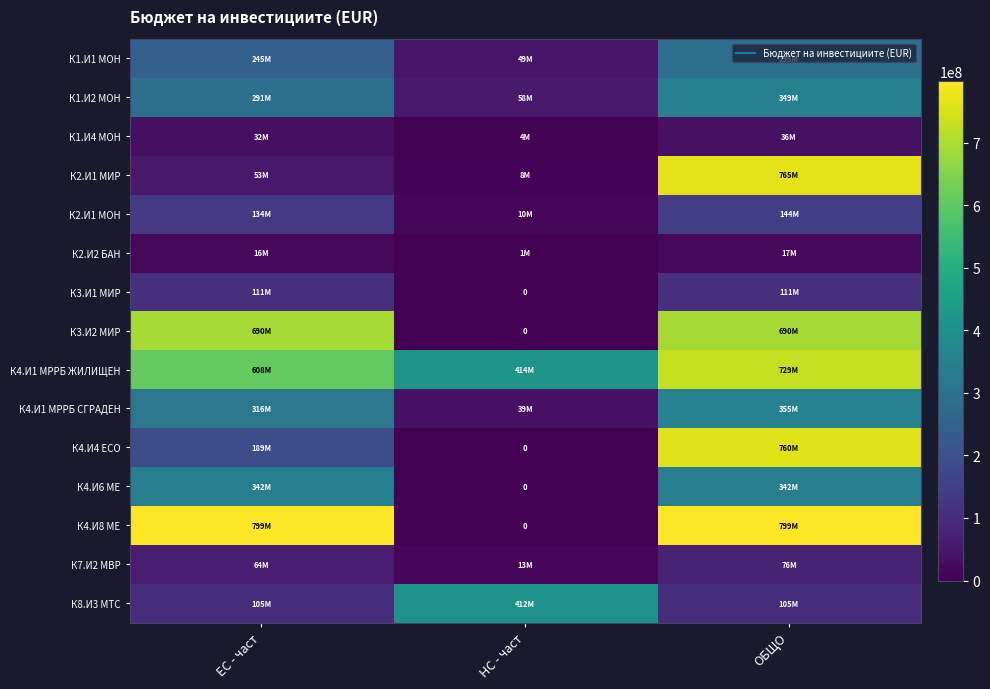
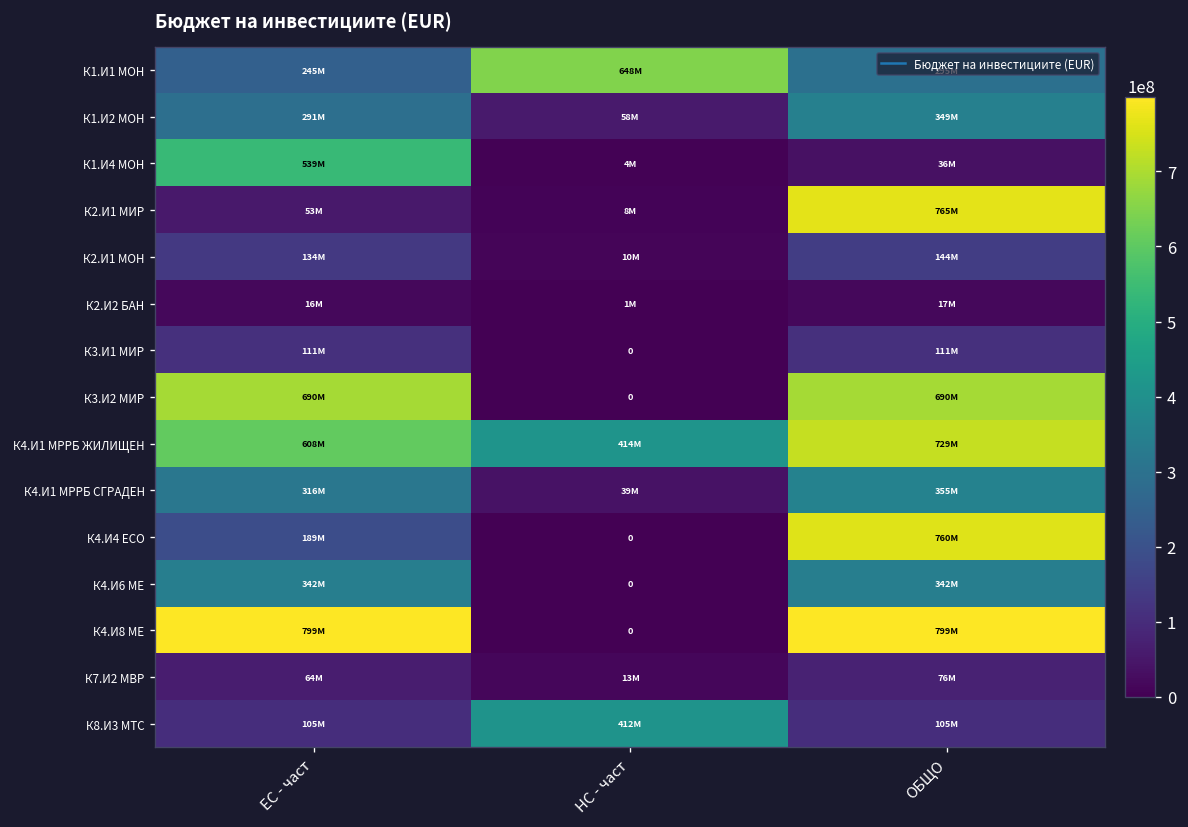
К1.И1 МОН, НС - част: 49M -> 648M
К1.И4 МОН, ЕС - част: 32M -> 539M
